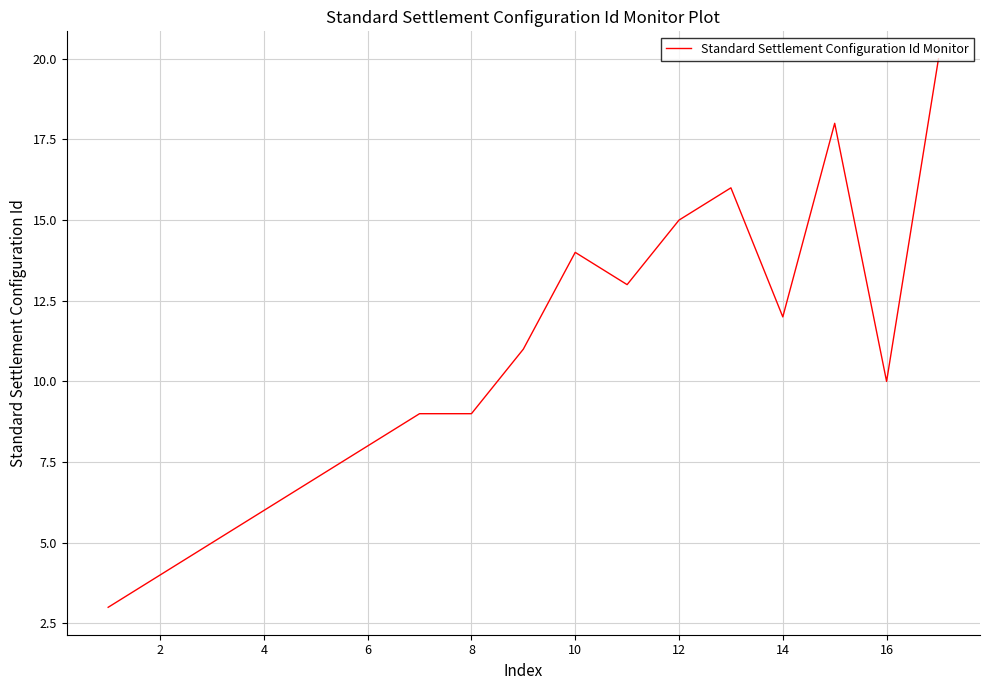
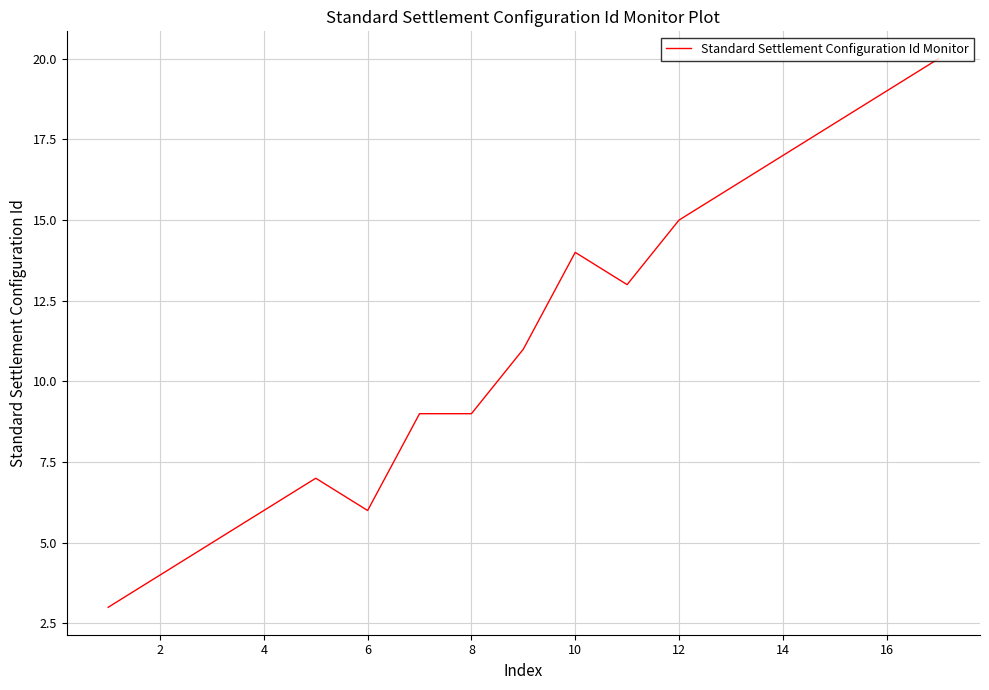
6: 8 -> 6
14: 12 -> 17
16: 10 -> 19
